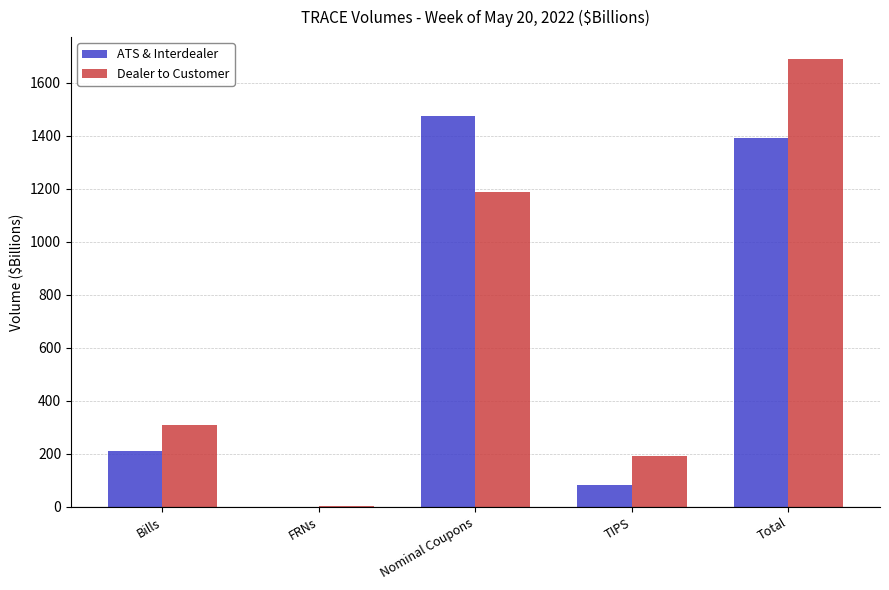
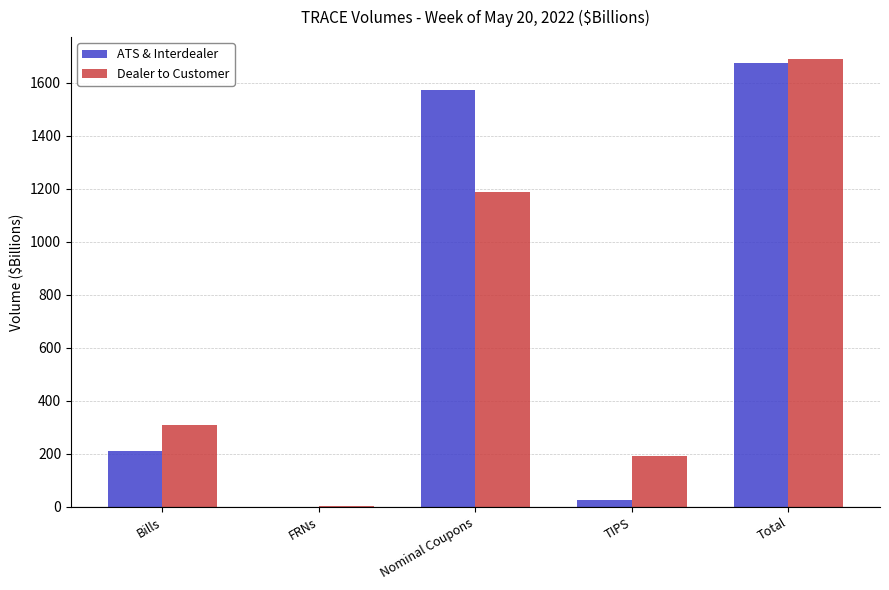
ATS & Interdealer, Nominal Coupons: 1480 -> 1570
ATS & Interdealer, TIPS: 80 -> 20
ATS & Interdealer, Total: 1390 -> 1670
